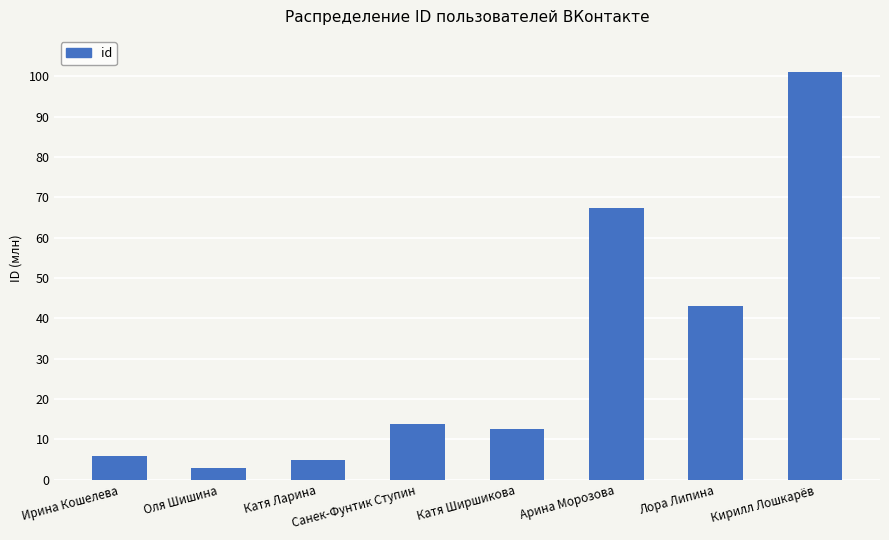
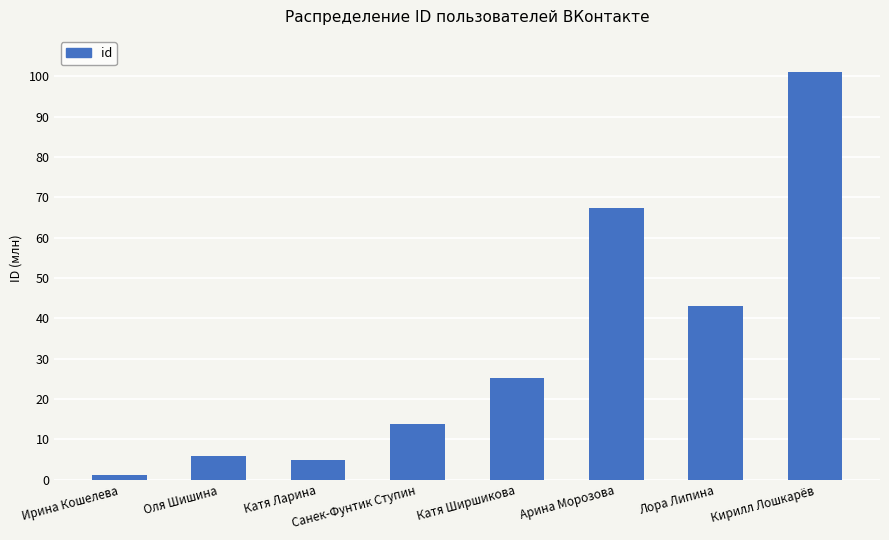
Ирина Кошелева: 6 -> 1
Оля Шишина: 3 -> 6
Катя Ширшикова: 13 -> 25
